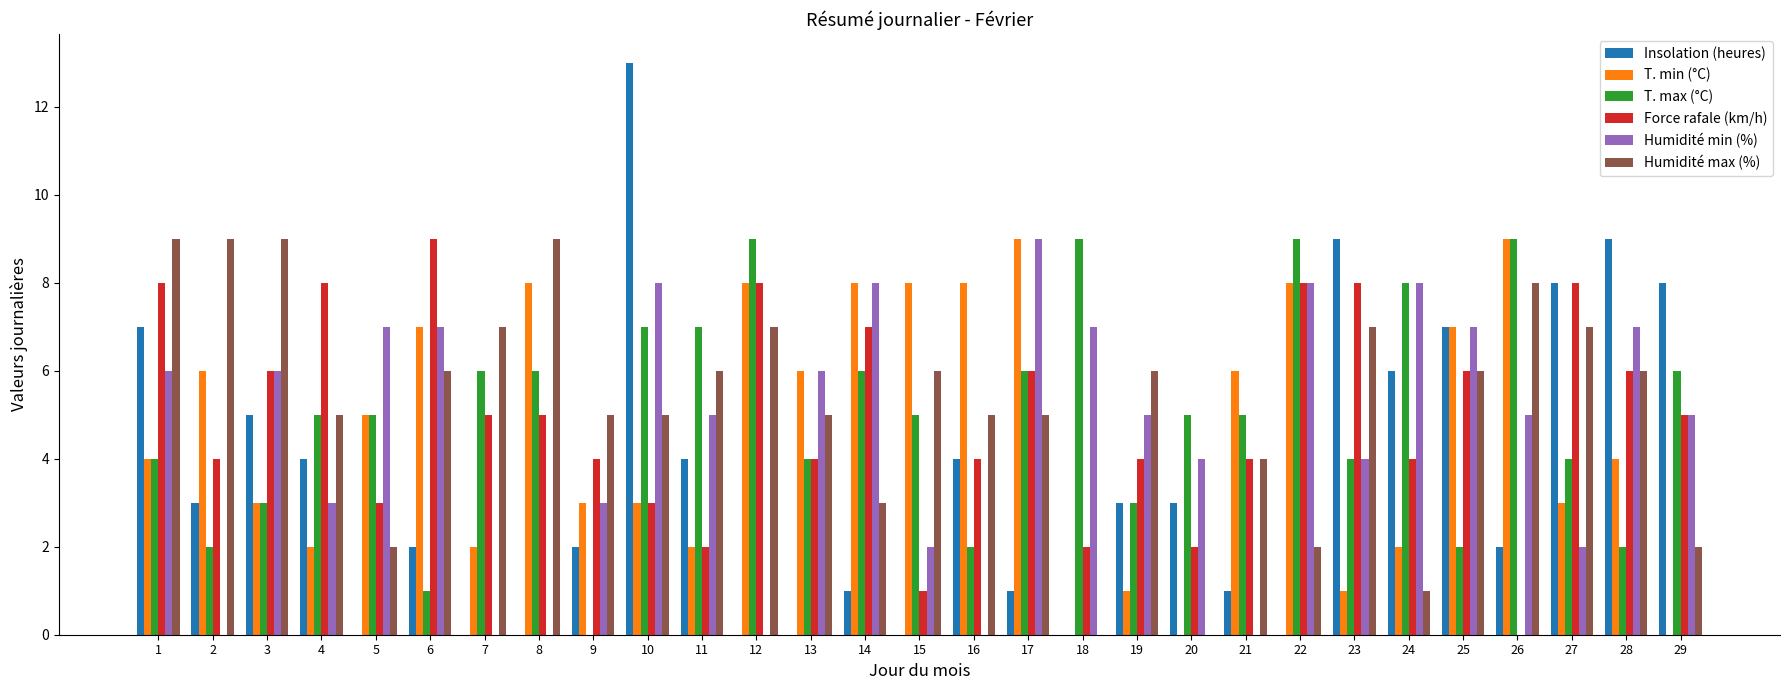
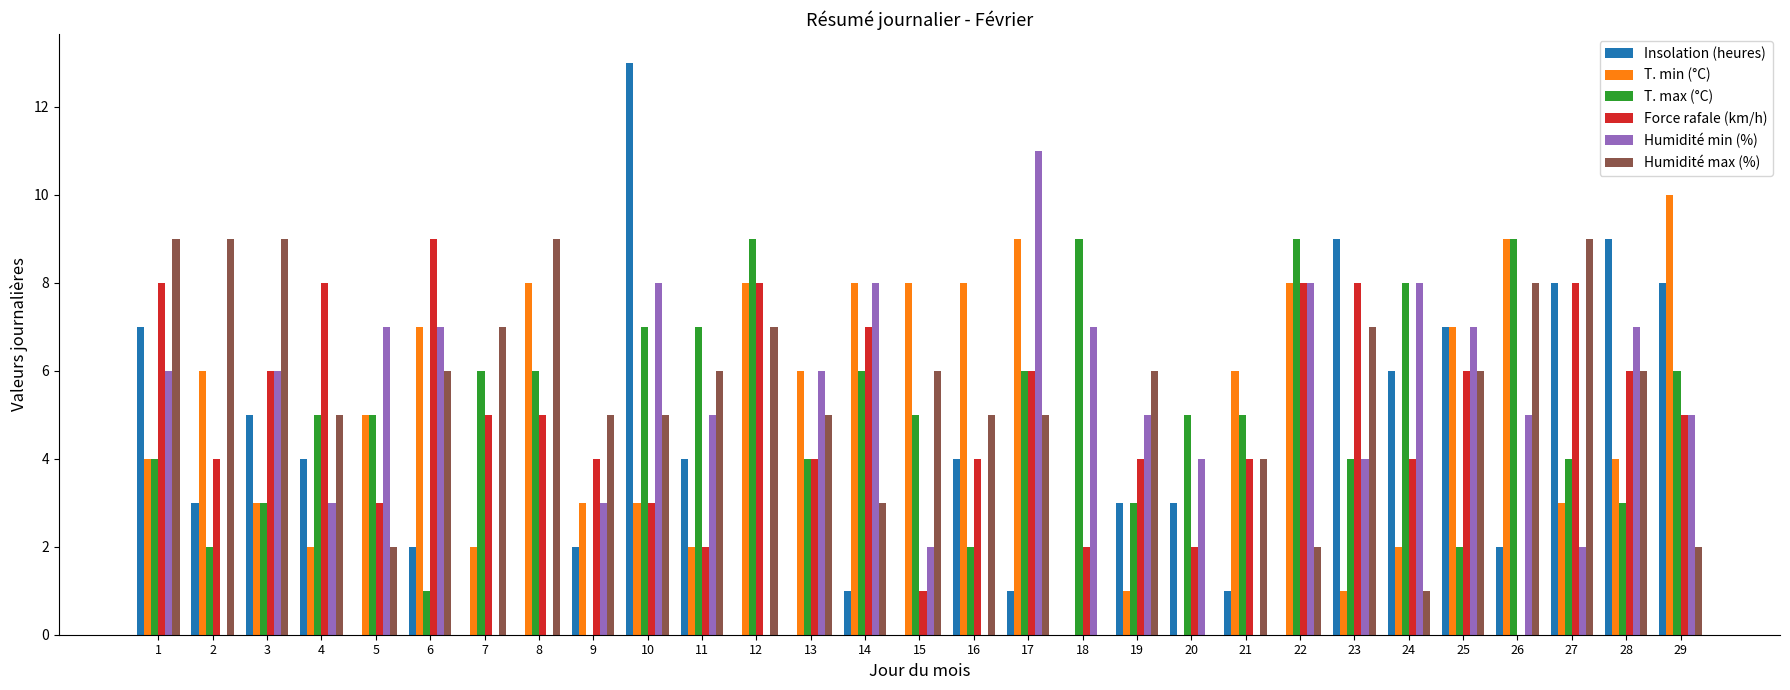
Humidité min (%), 17: 9 -> 11
Humidité max (%), 27: 7 -> 9
T. max (°C), 28: 2 -> 3
T. min (°C), 29: 0 -> 10
